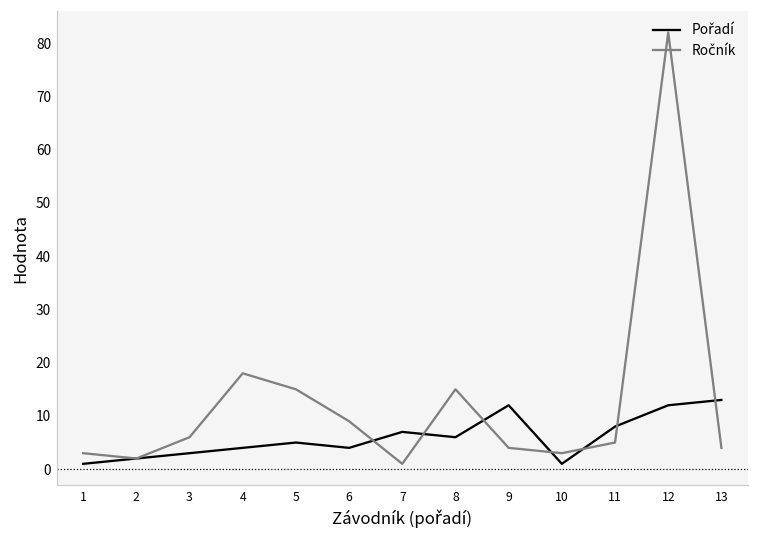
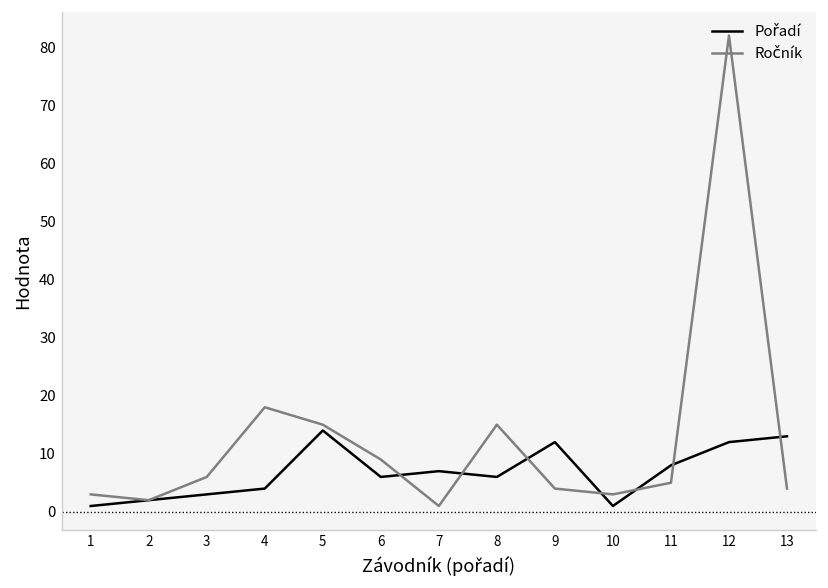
Pořadí, 5: 5 -> 14
Pořadí, 6: 4 -> 6
